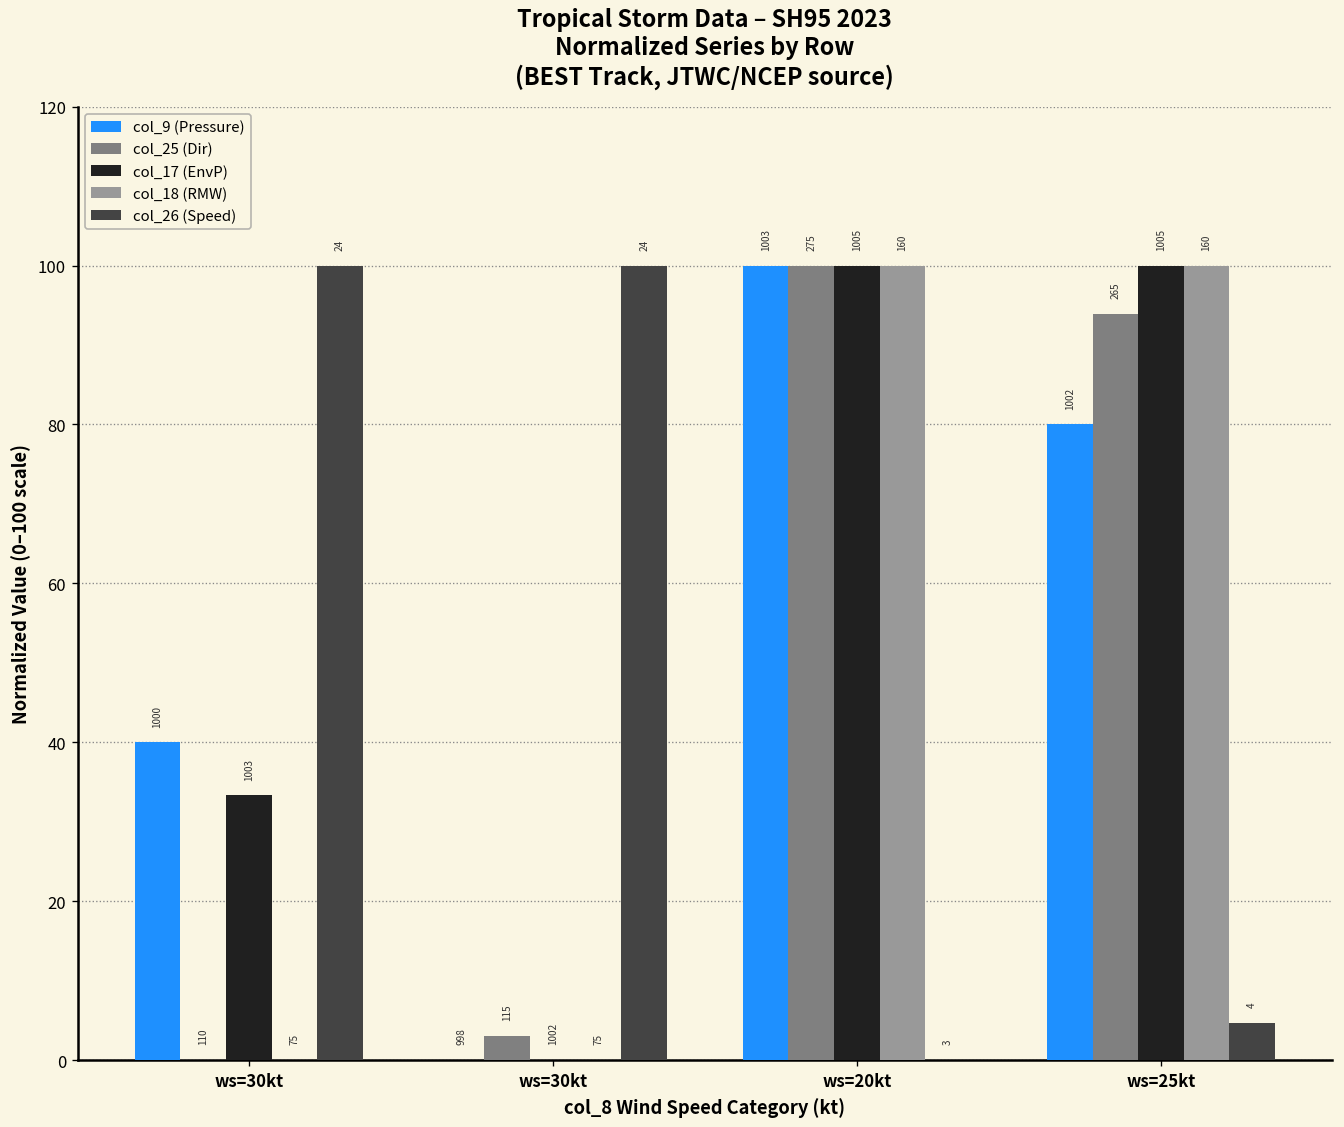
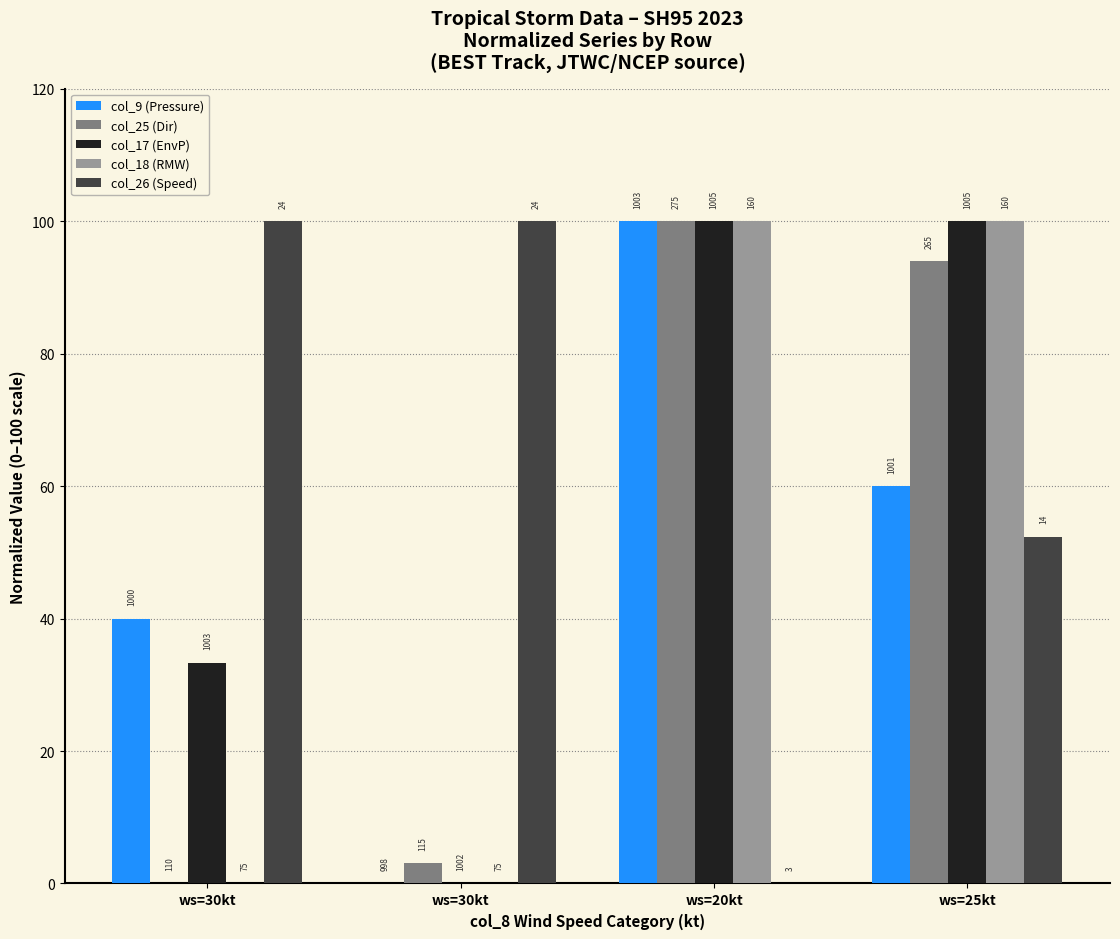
col_9 (Pressure), ws=25kt: 1002 -> 1001
col_26 (Speed), ws=25kt: 4 -> 14
